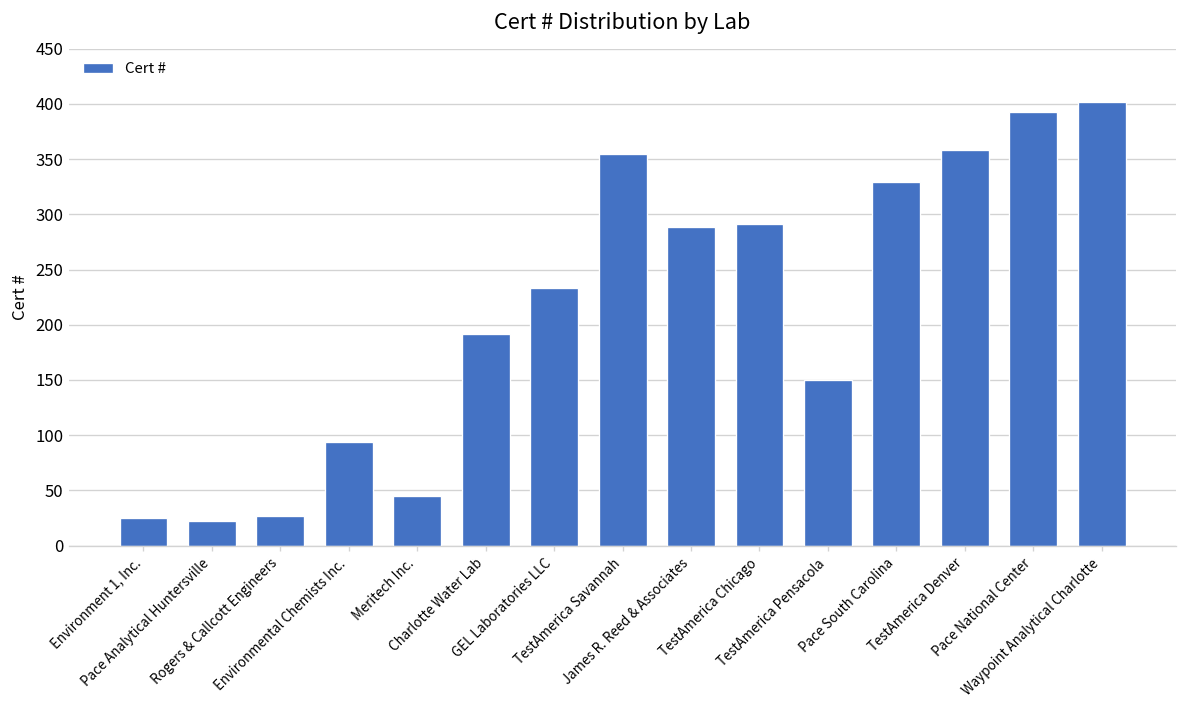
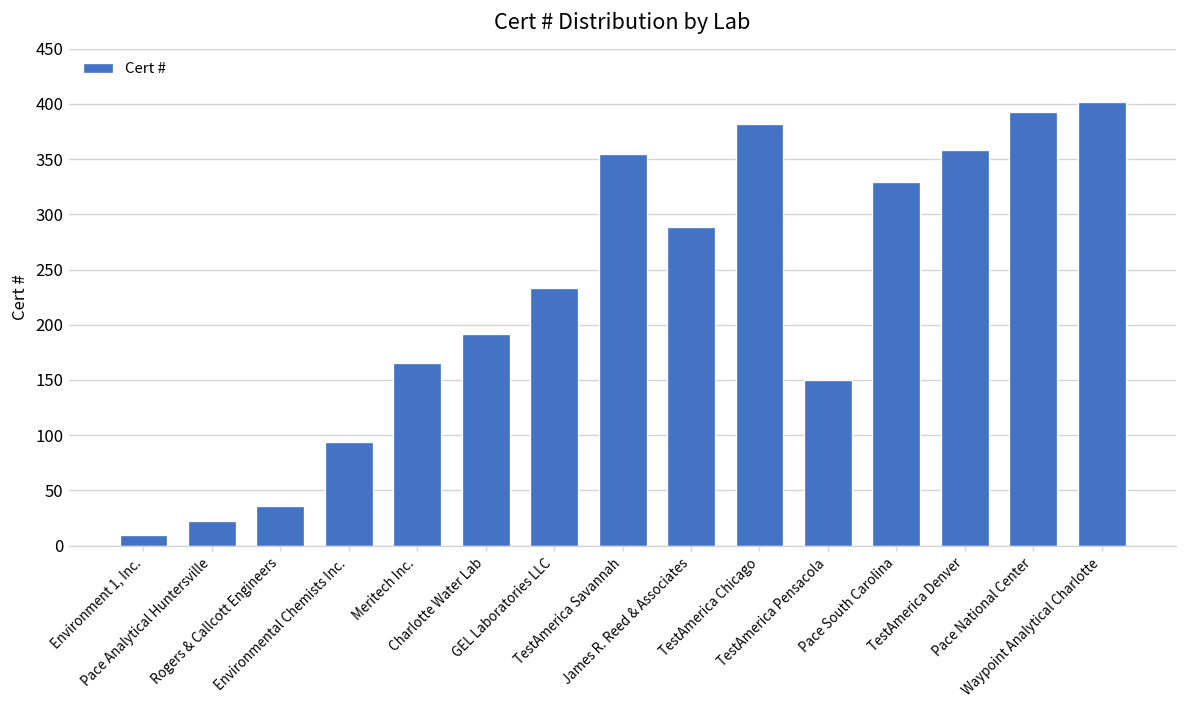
Environment 1, Inc.: 30 -> 10
Rogers & Callcott Engineers: 30 -> 40
Meritech Inc.: 50 -> 170
TestAmerica Chicago: 290 -> 380
